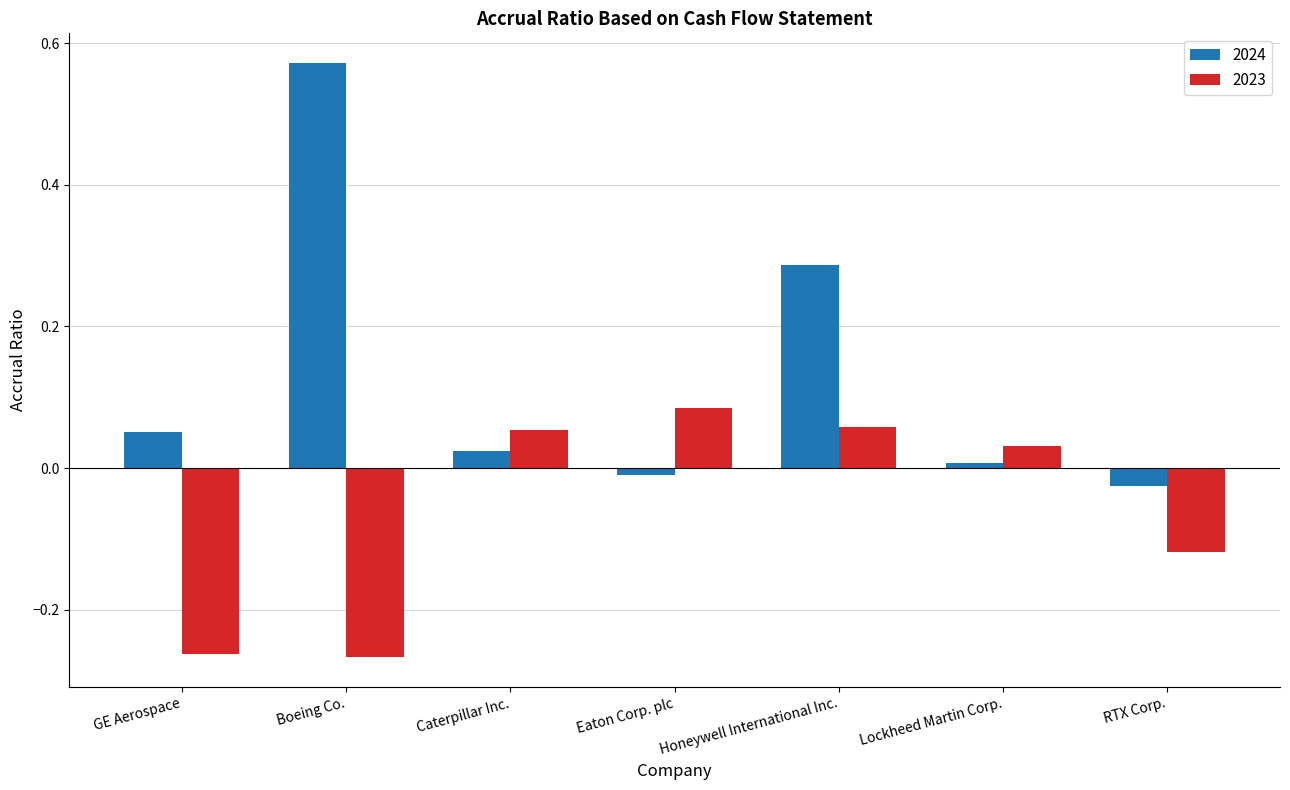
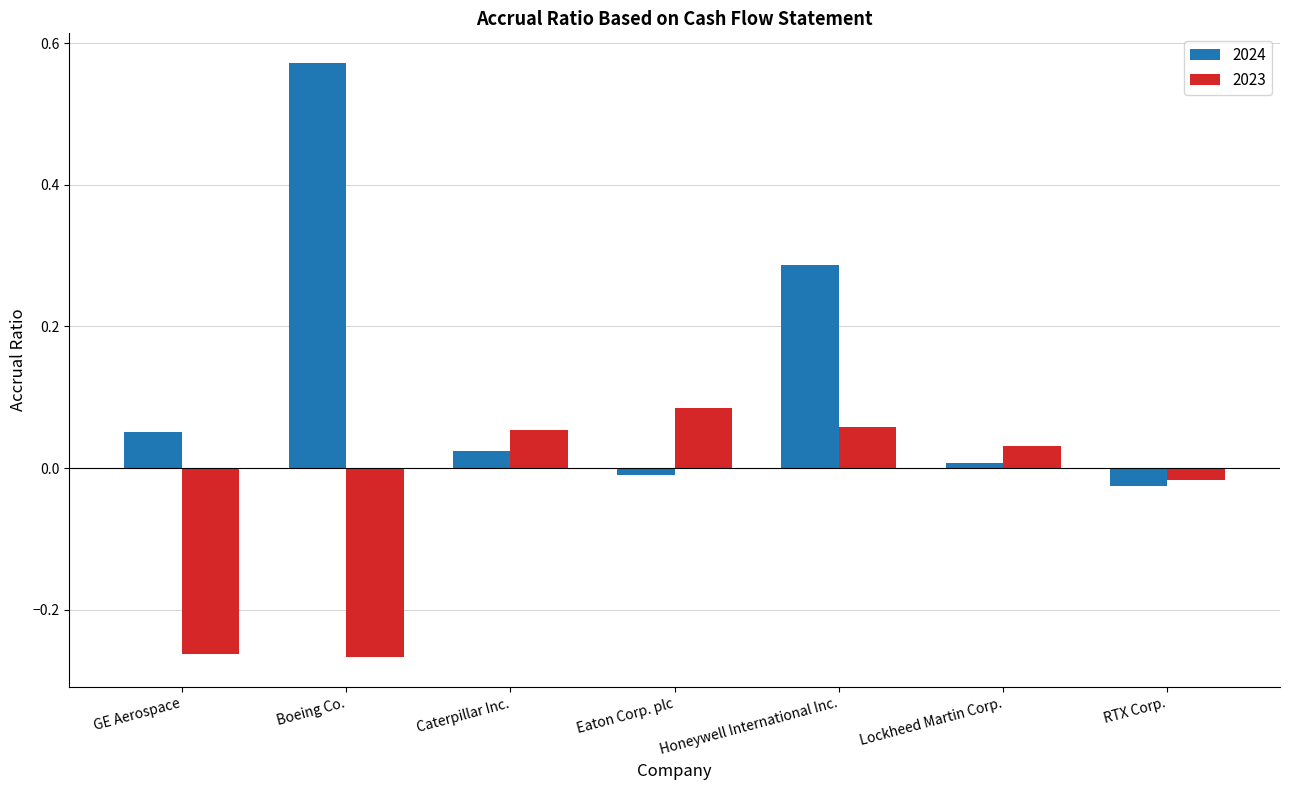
2023, RTX Corp.: -0.12 -> -0.02
